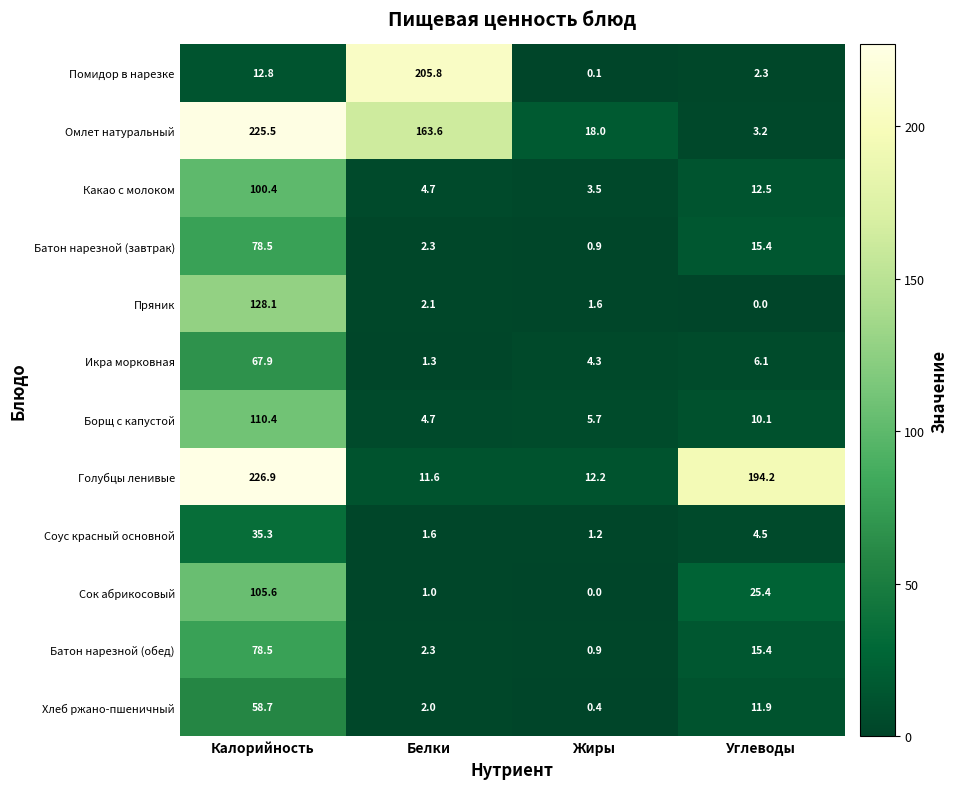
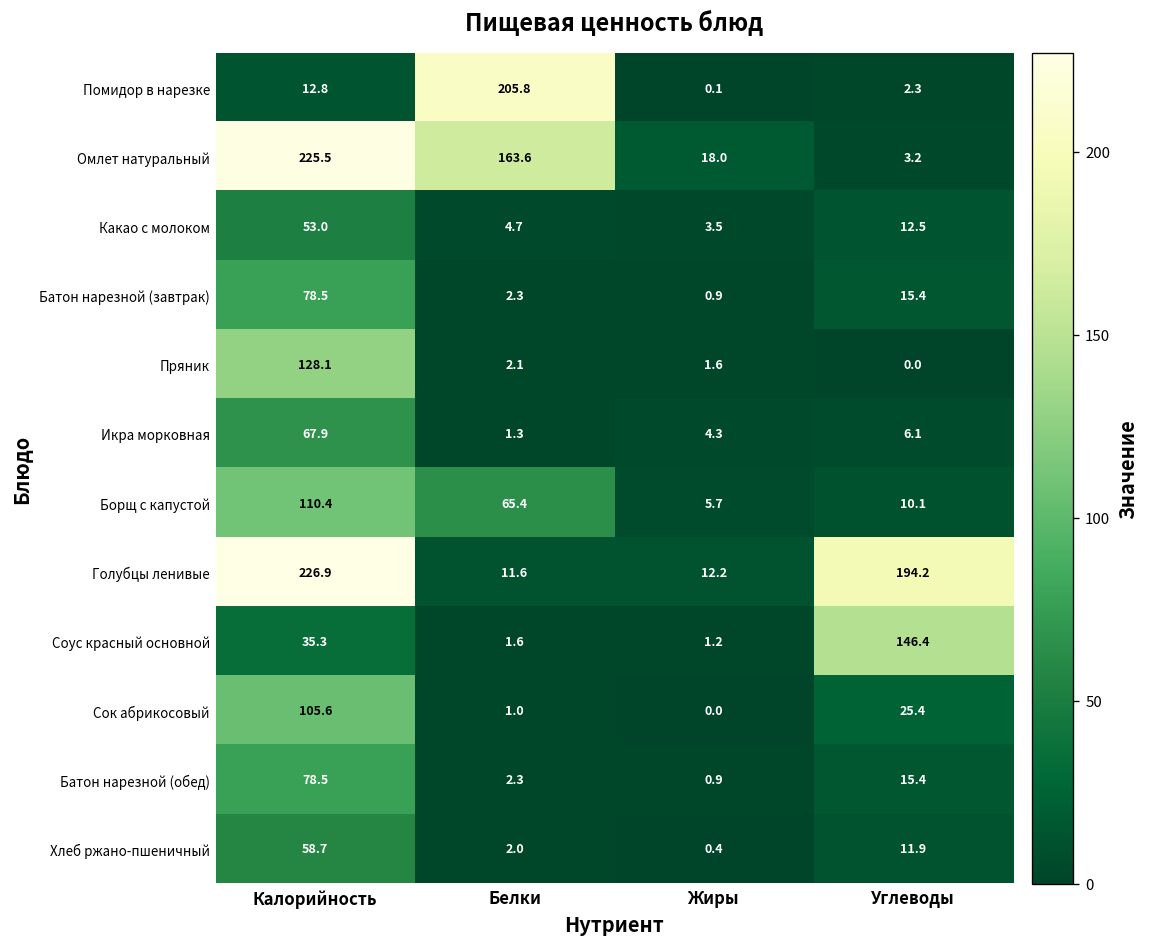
Какао с молоком, Калорийность: 100.4 -> 53.0
Борщ с капустой, Белки: 4.7 -> 65.4
Соус красный основной, Углеводы: 4.5 -> 146.4
